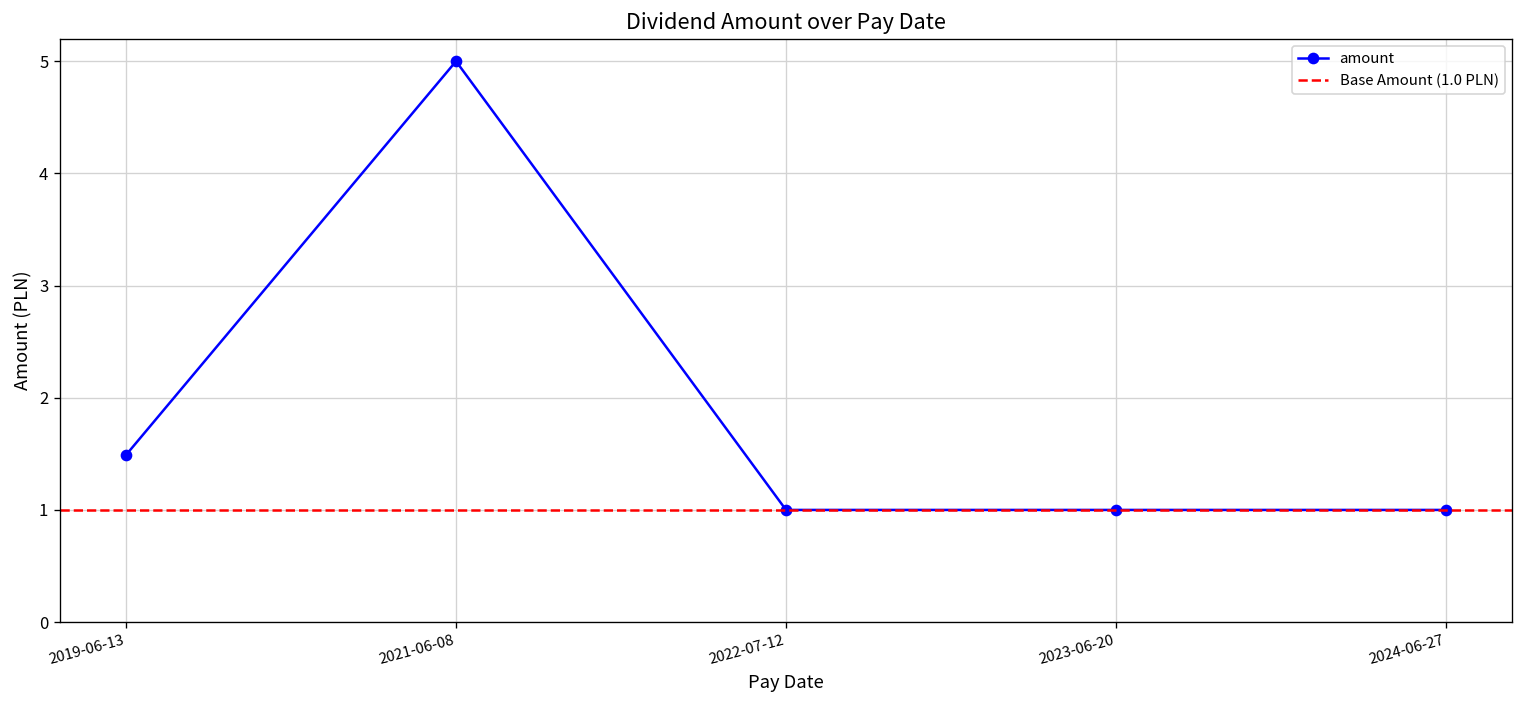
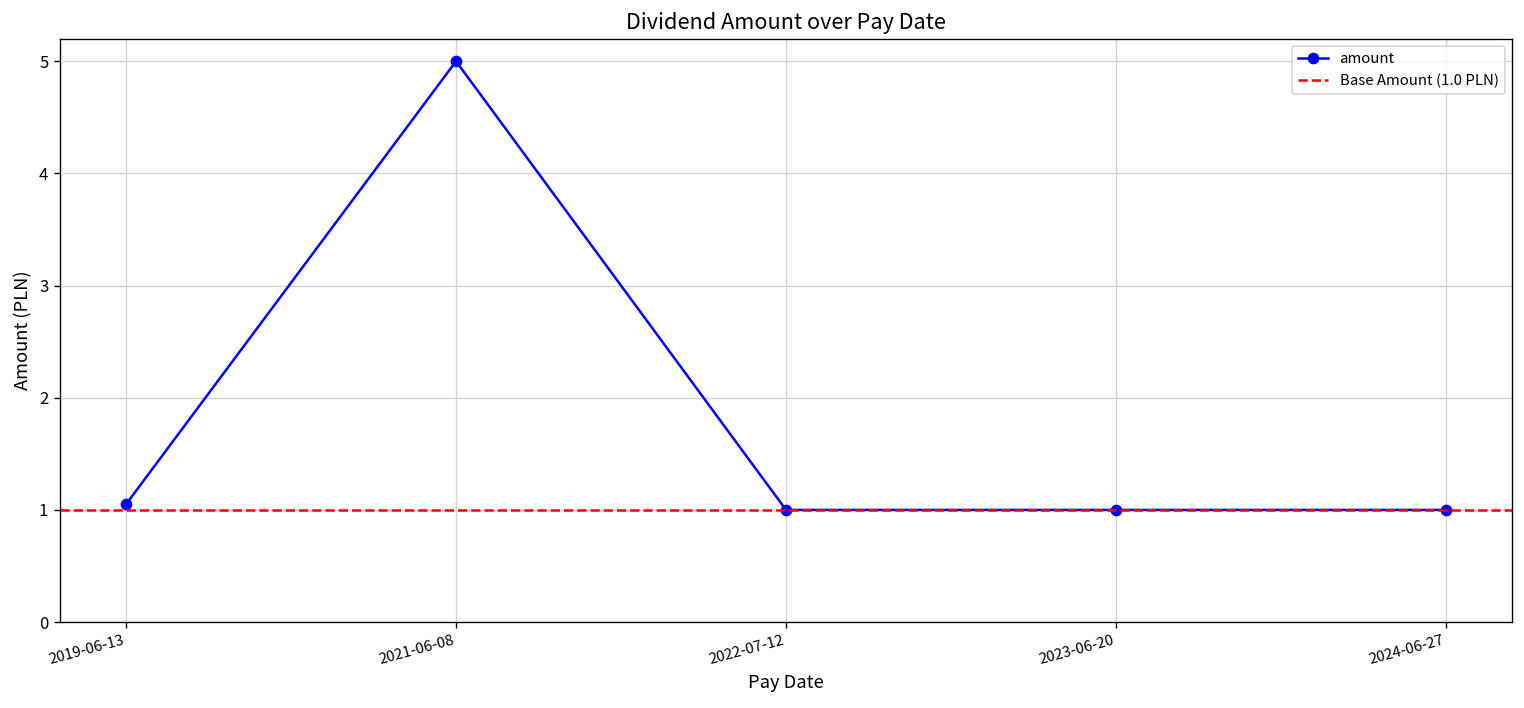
2019-06-13: 1.5 -> 1.1
